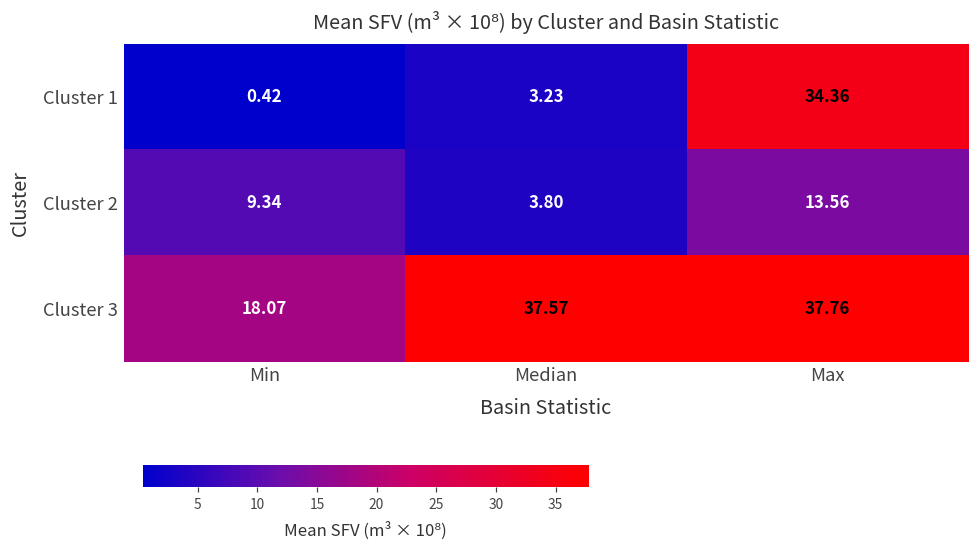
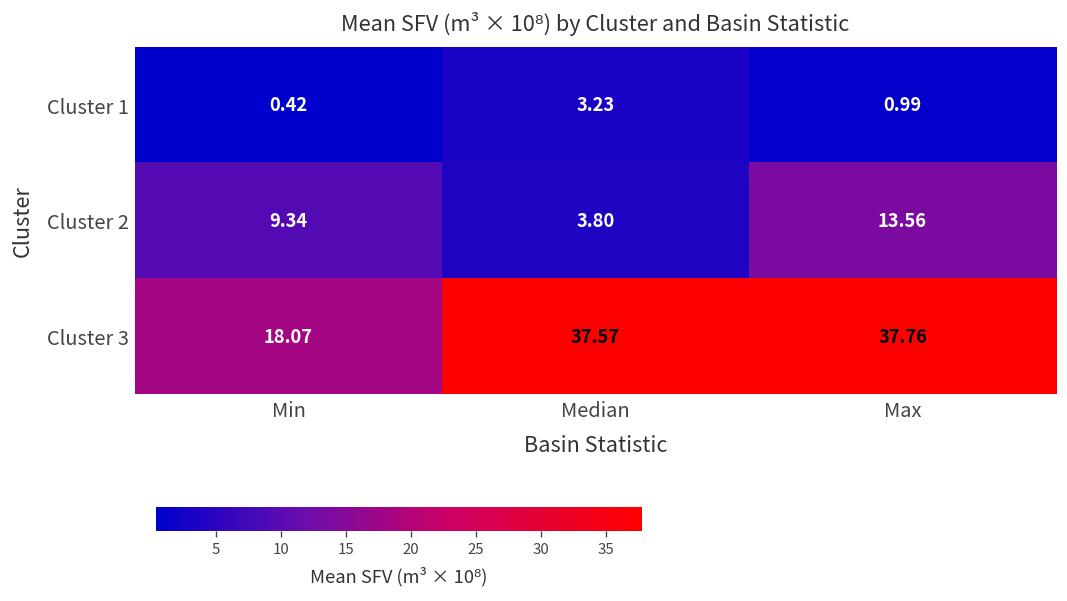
Cluster 1, Max: 34.36 -> 0.99
